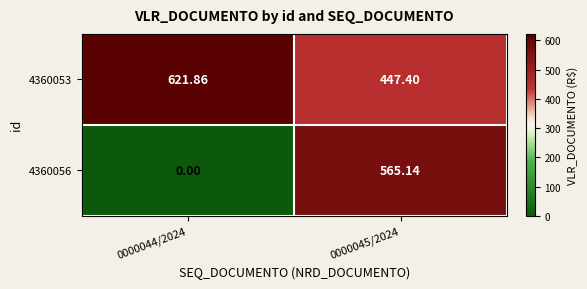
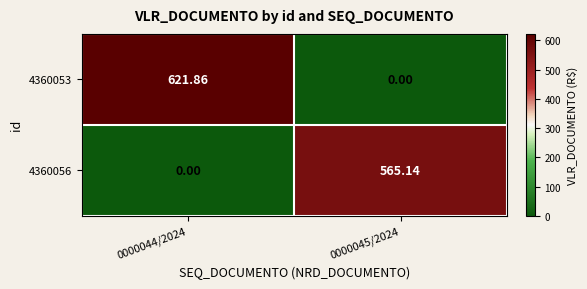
4360053, 0000045/2024: 447.40 -> 0.00
